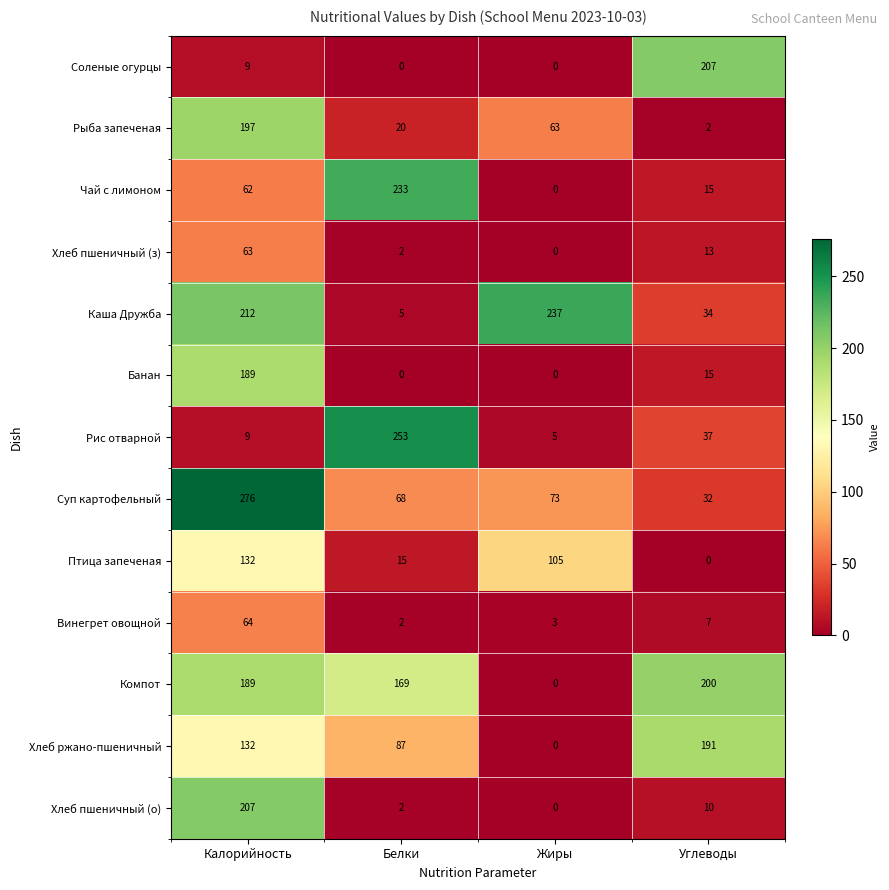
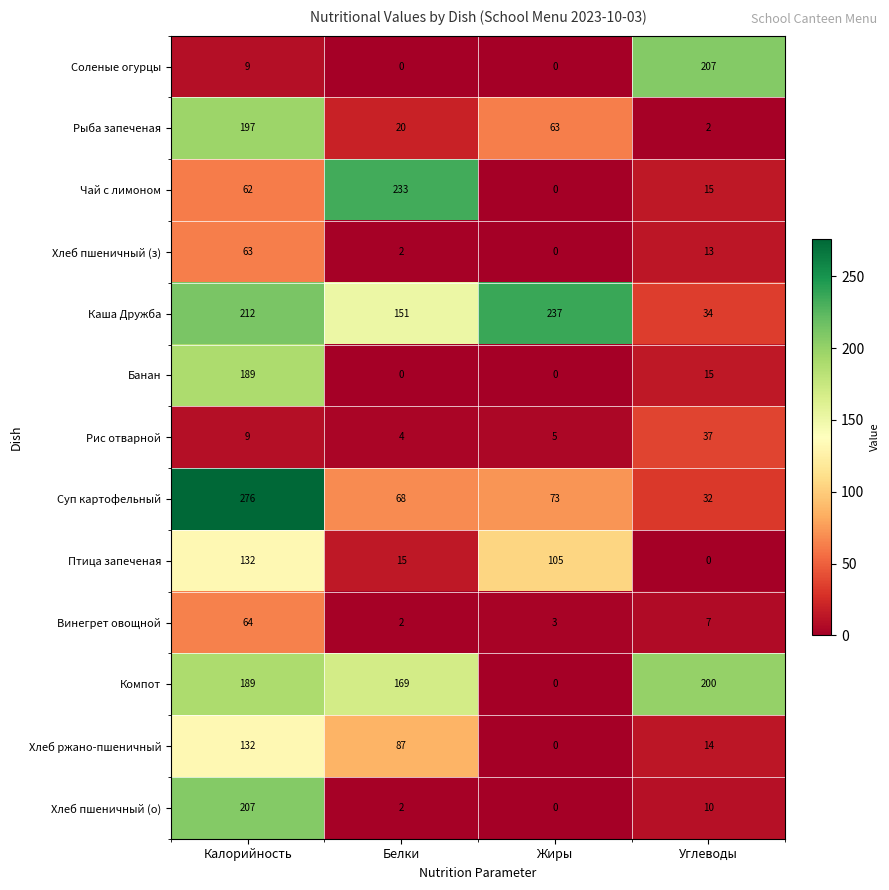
Каша Дружба, Белки: 5 -> 151
Рис отварной, Белки: 253 -> 4
Хлеб ржано-пшеничный, Углеводы: 191 -> 14
